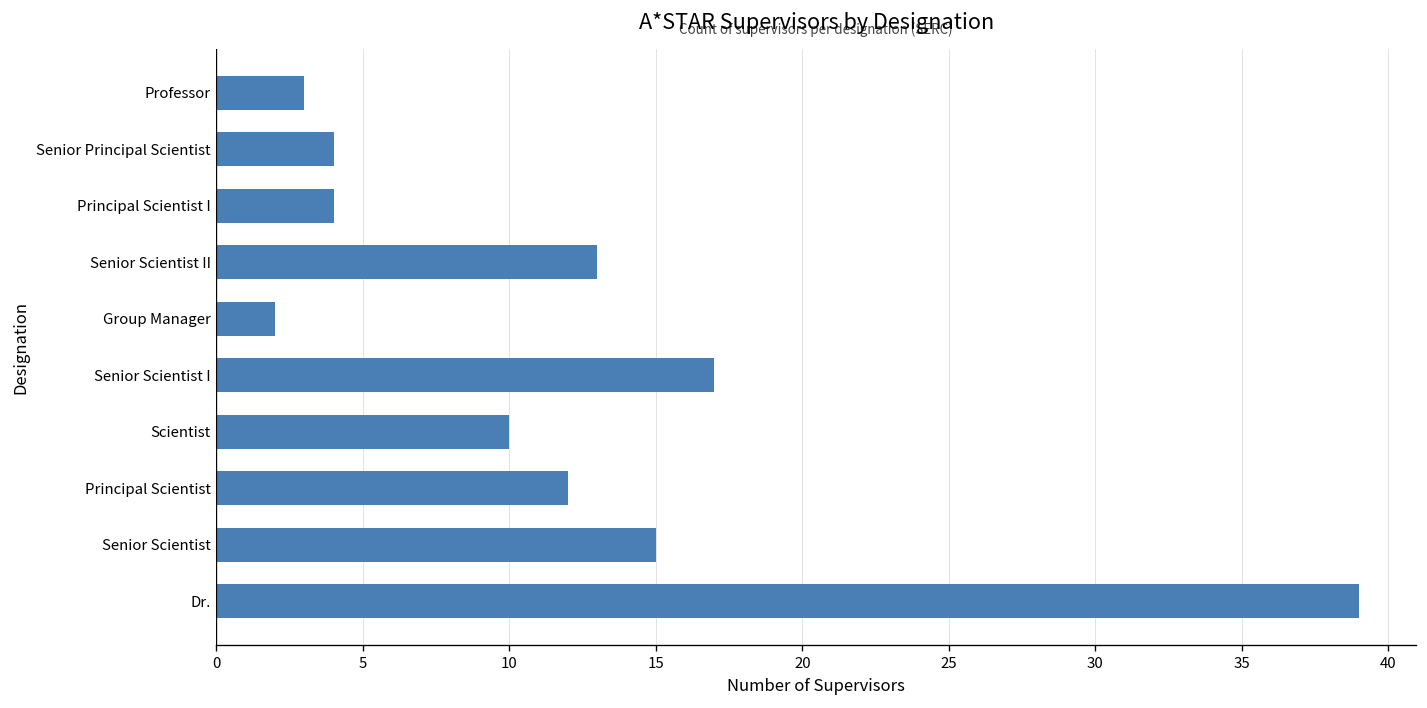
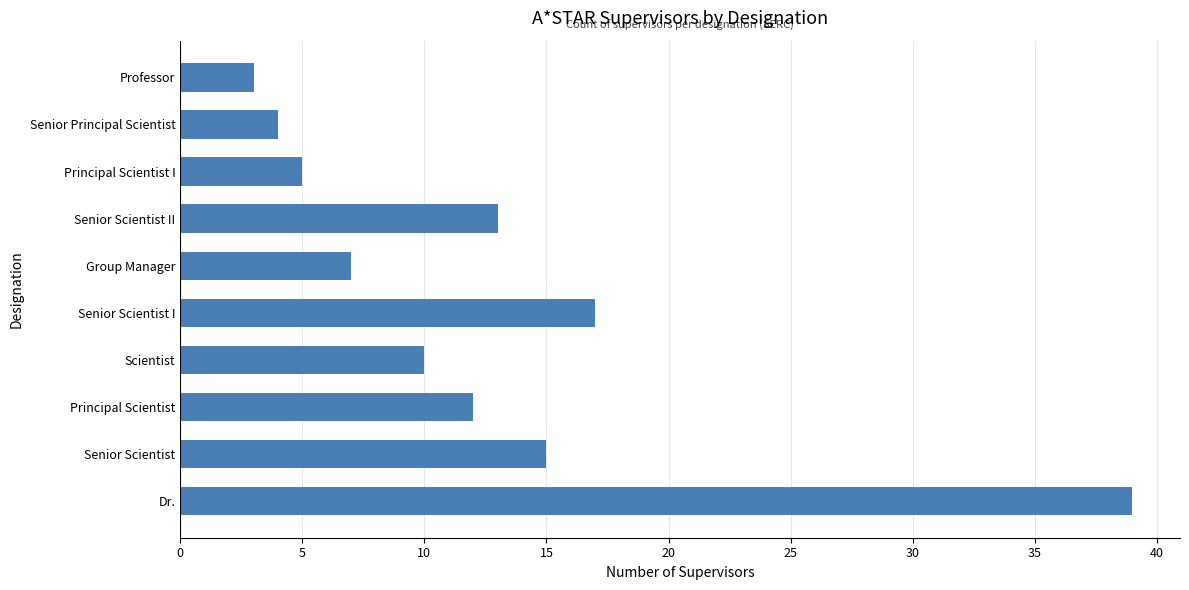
Principal Scientist I: 4 -> 5
Group Manager: 2 -> 7
